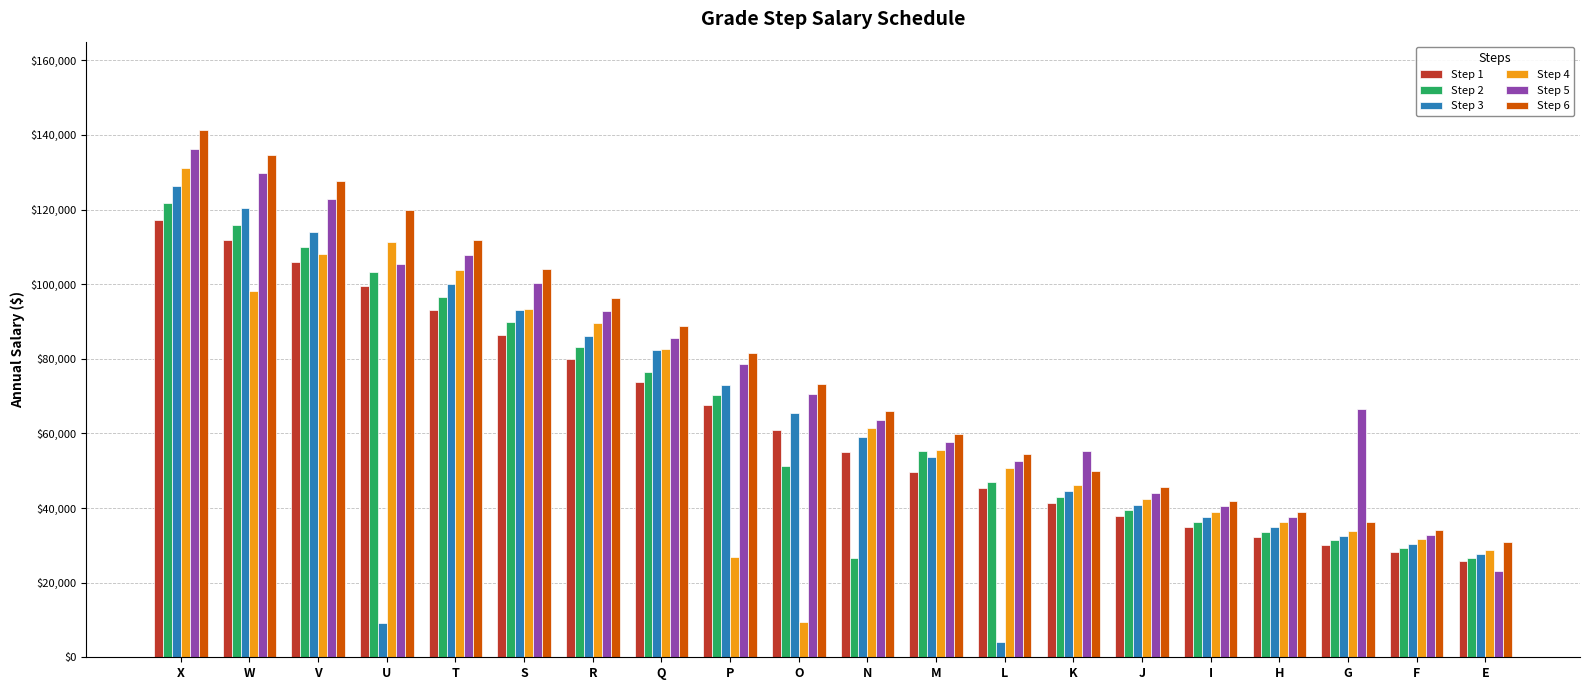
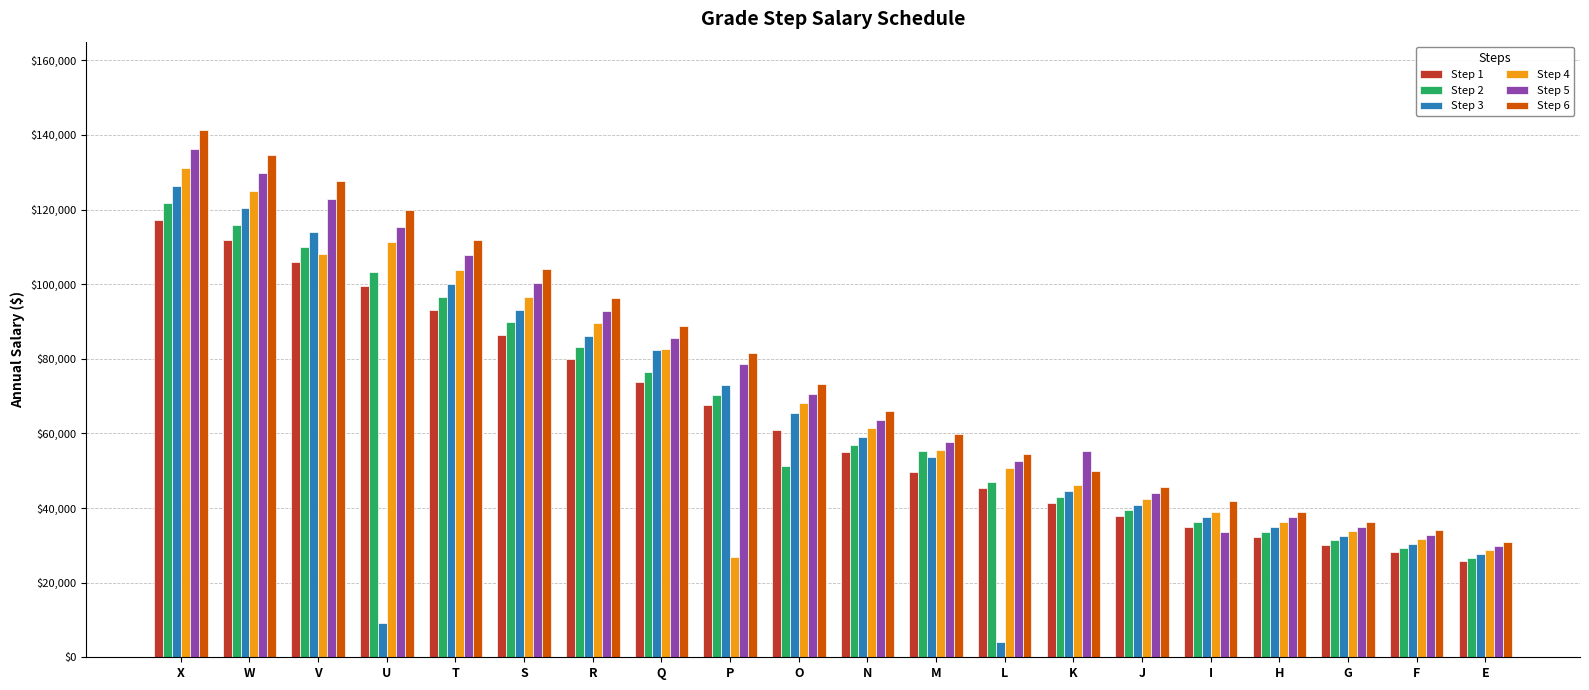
Step 4, W: $98,000 -> $125,000
Step 5, U: $105,000 -> $115,000
Step 4, S: $93,000 -> $97,000
Step 4, O: $9,000 -> $68,000
Step 2, N: $27,000 -> $57,000
Step 5, I: $40,000 -> $34,000
Step 5, G: $67,000 -> $35,000
Step 5, E: $23,000 -> $30,000
